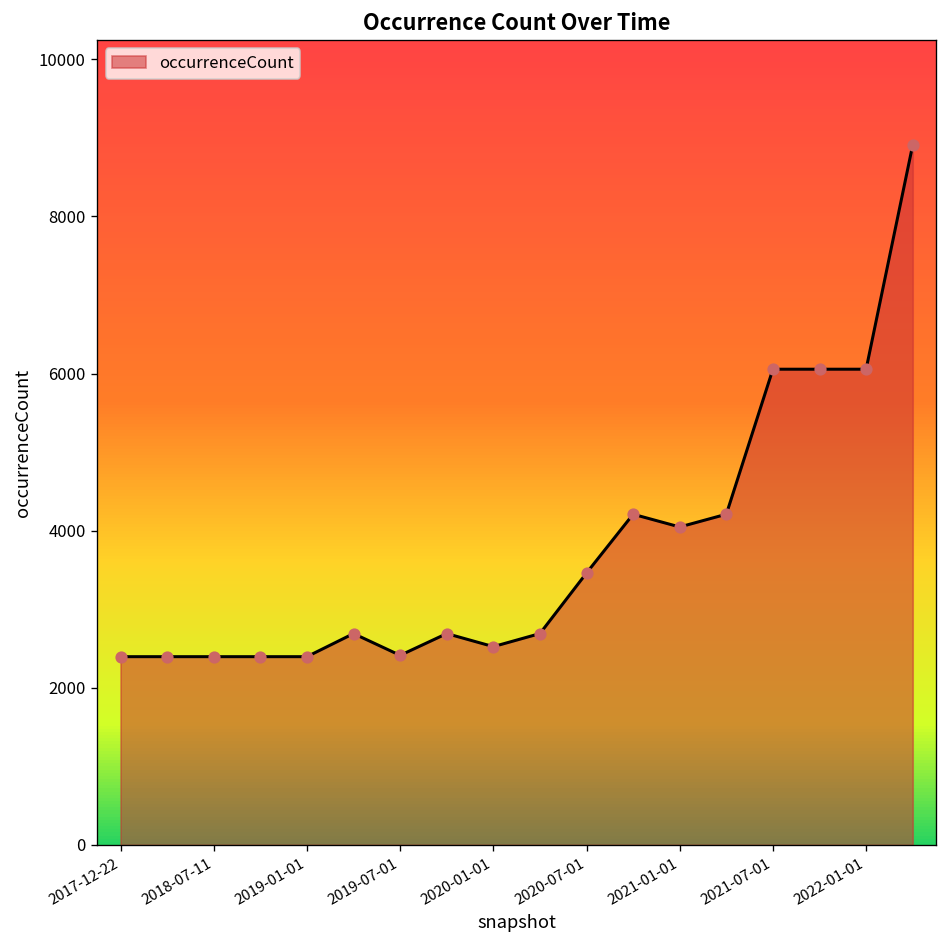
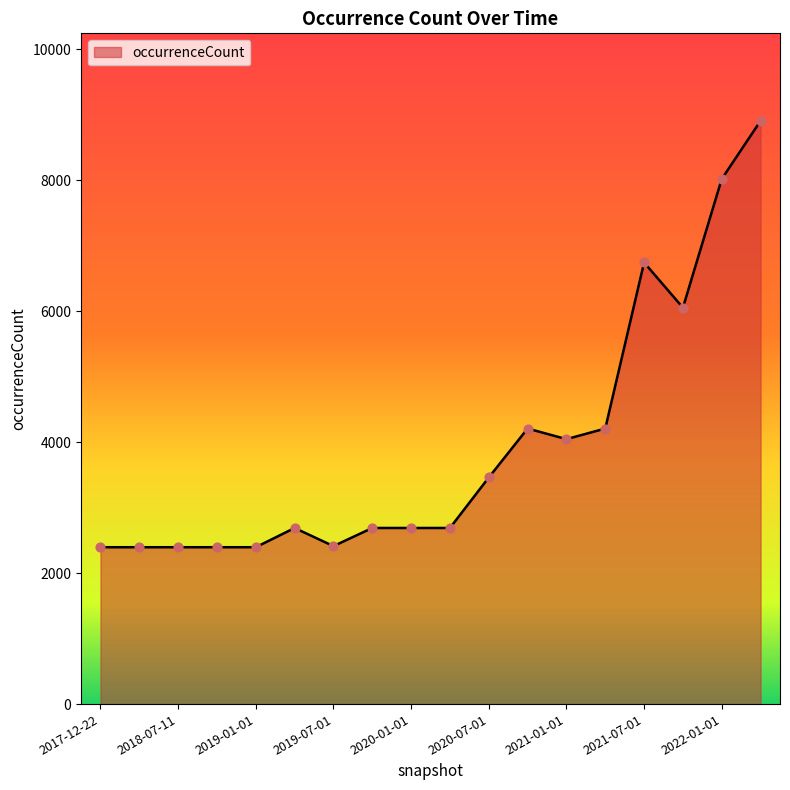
2020-01-01: 2500 -> 2700
2021-07-01: 6100 -> 6700
2022-01-01: 6100 -> 8000
